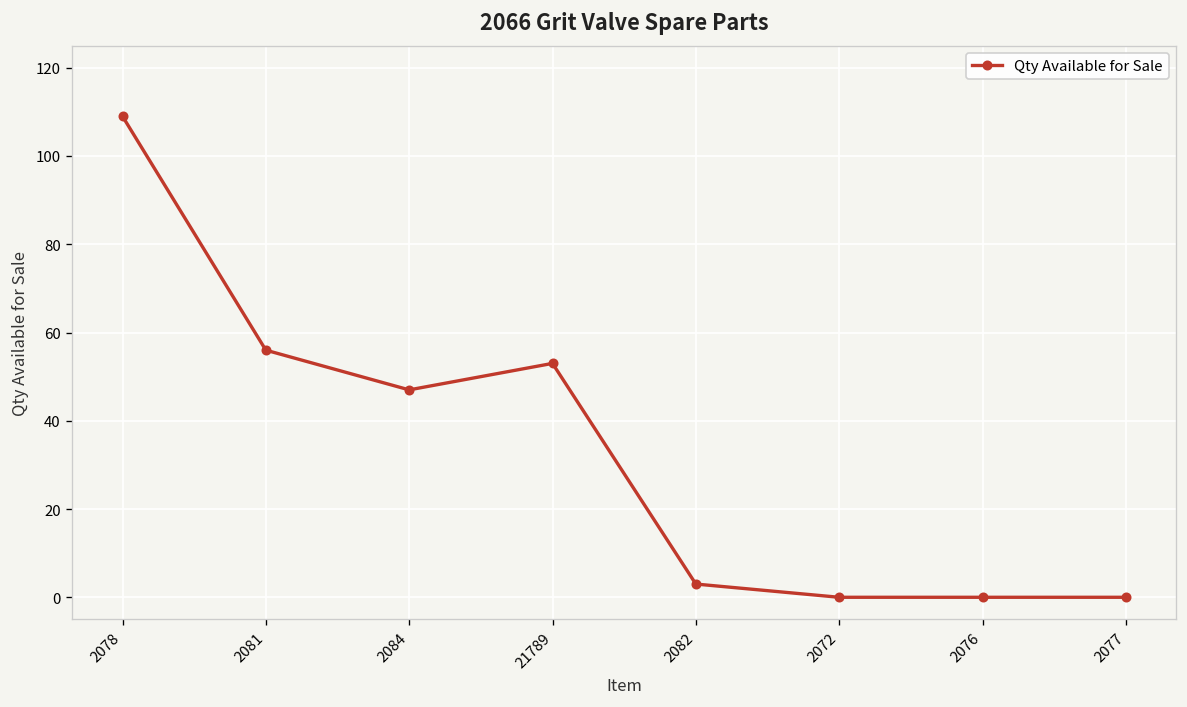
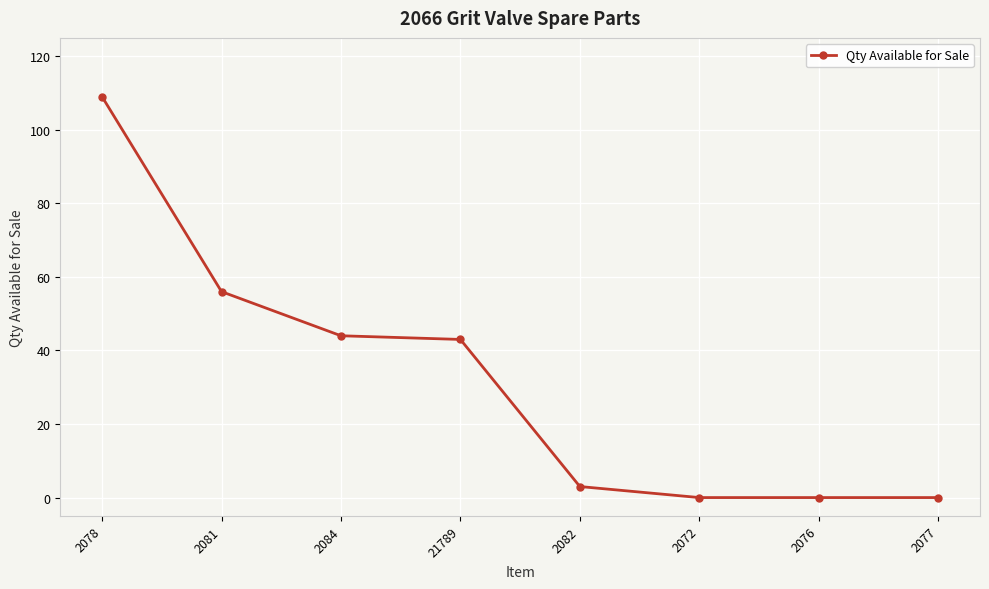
2084: 47 -> 44
21789: 53 -> 43
